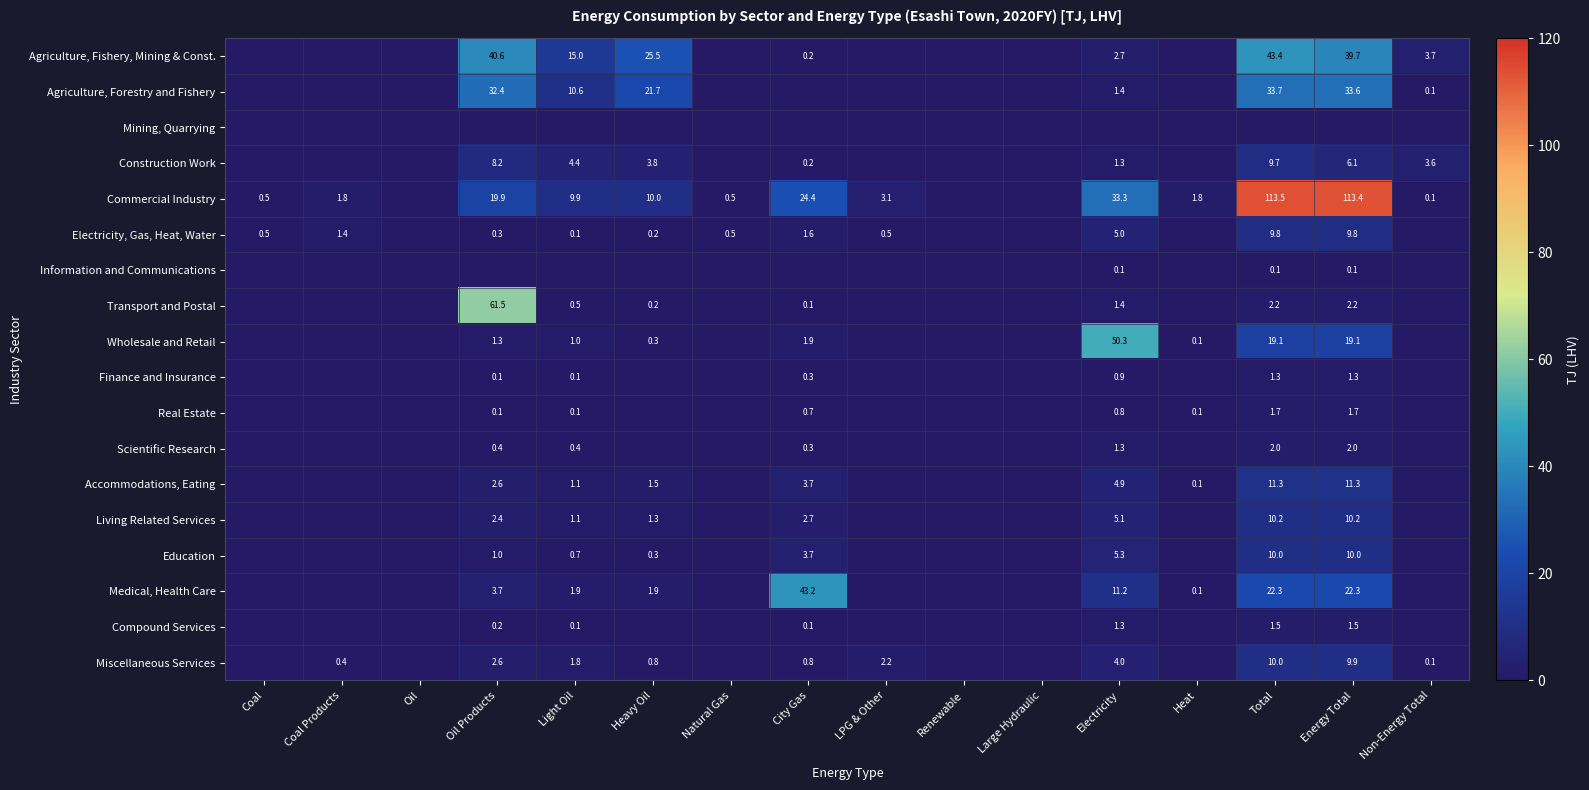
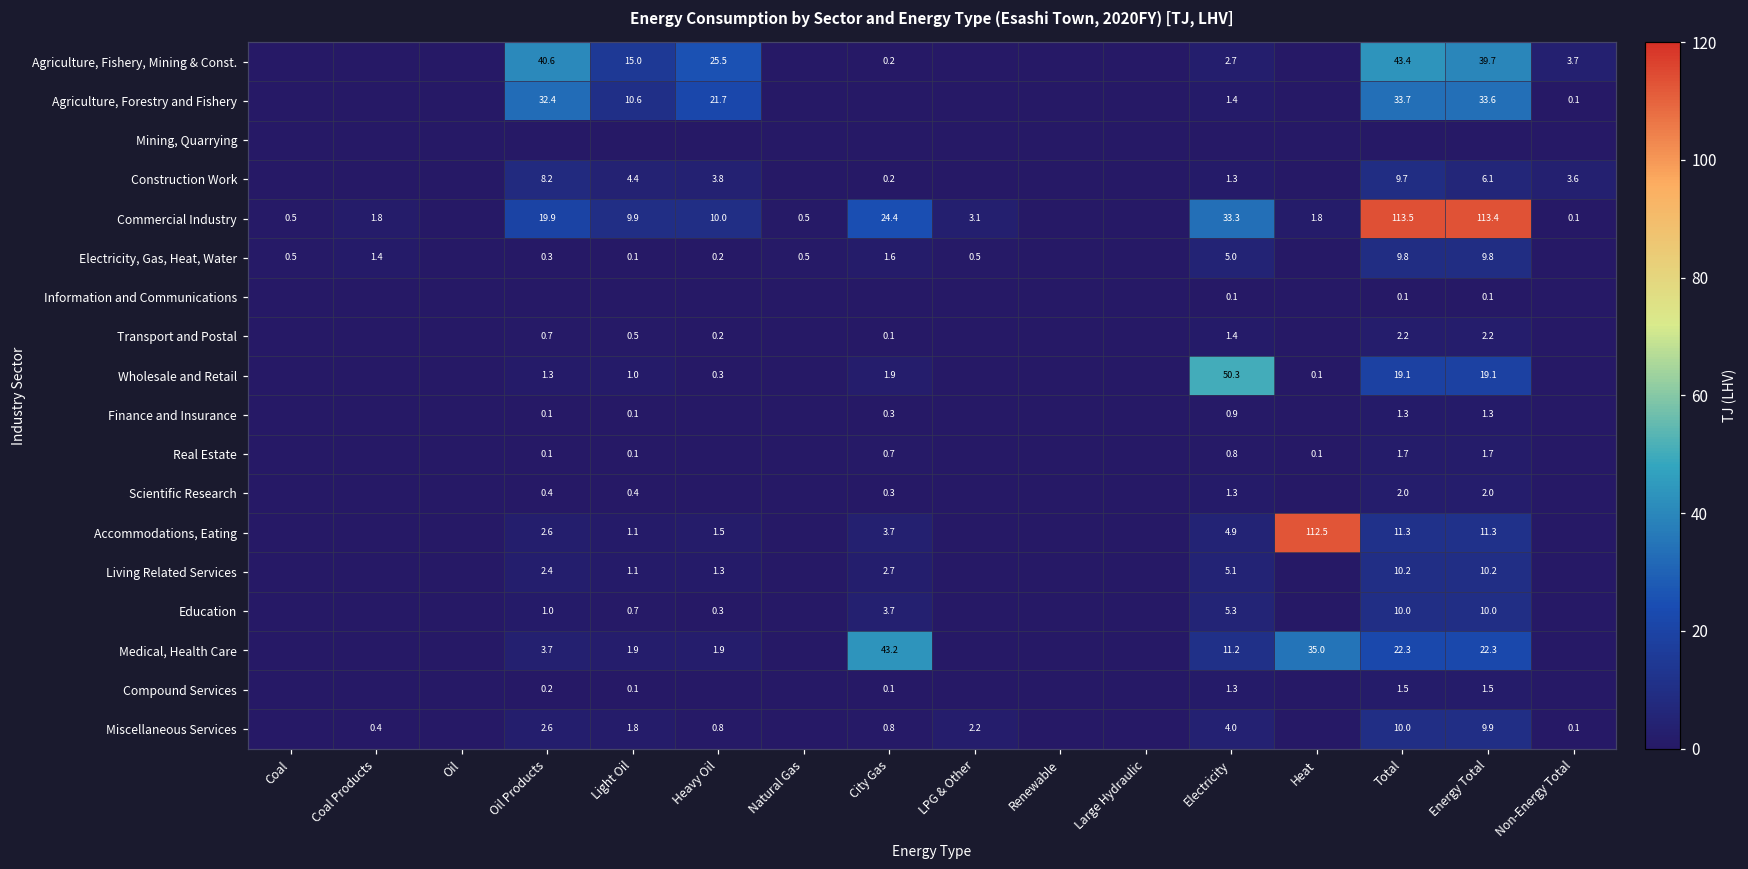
Transport and Postal, Oil Products: 61.5 -> 0.7
Accommodations, Eating, Heat: 0.1 -> 112.5
Medical, Health Care, Heat: 0.1 -> 35.0
